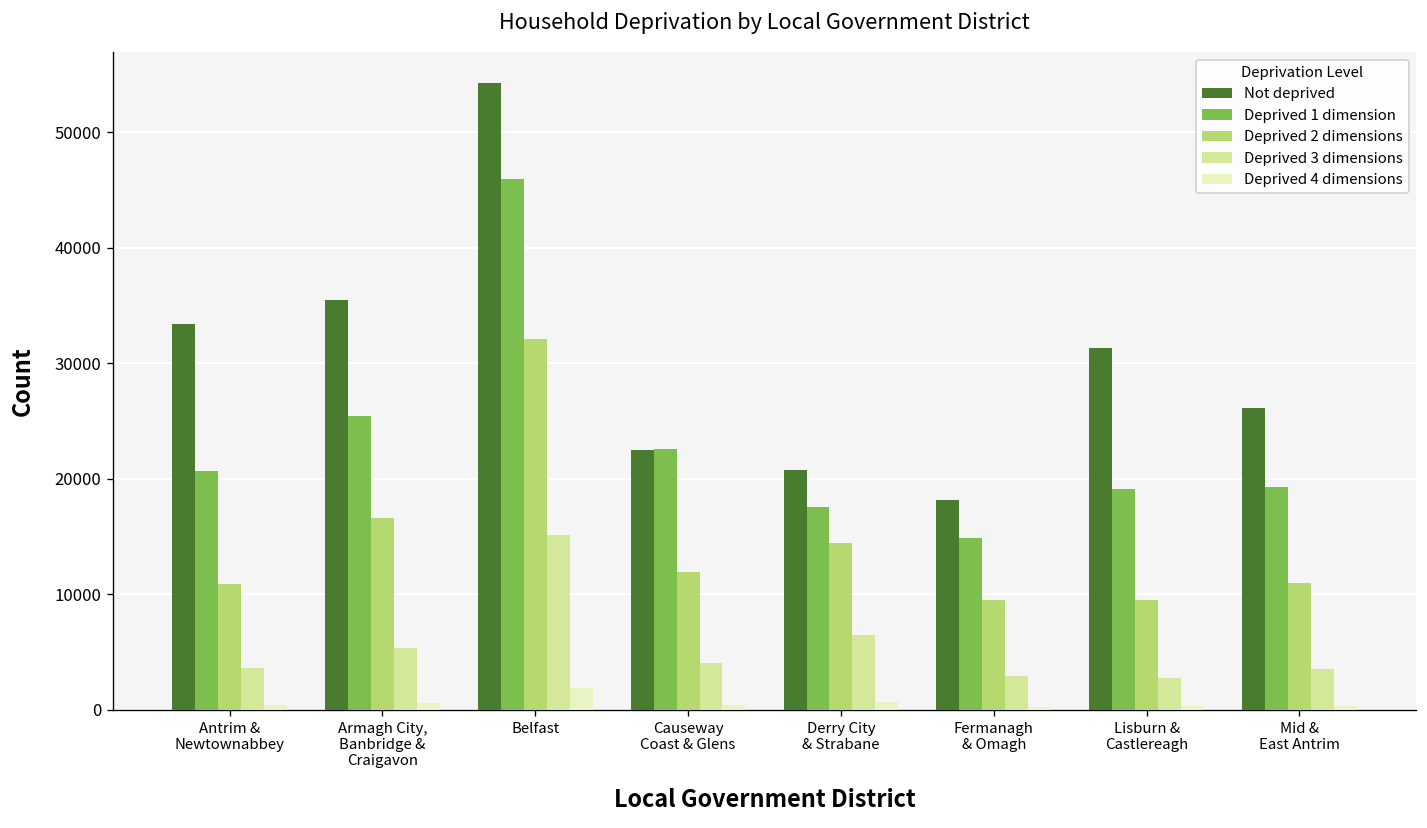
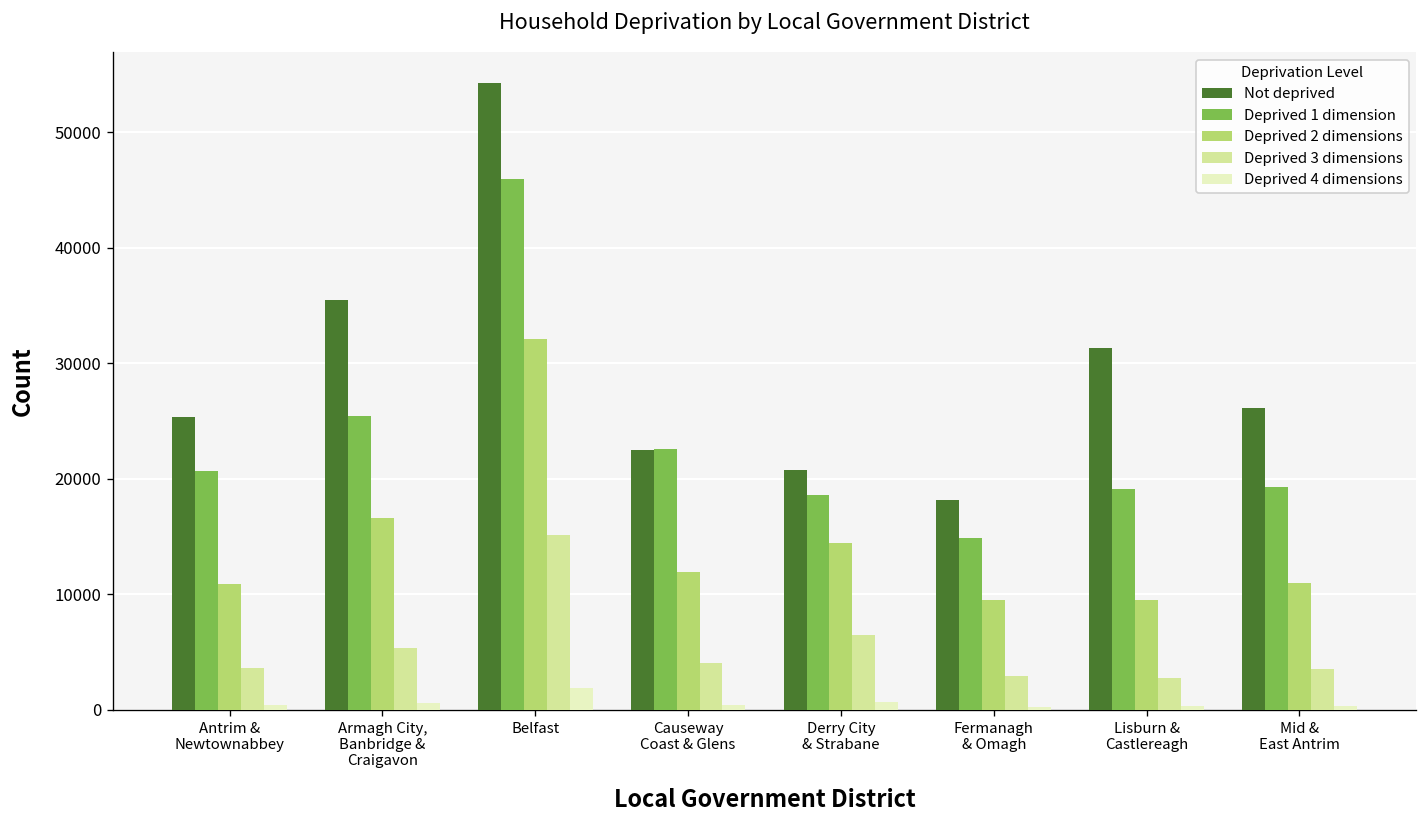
Not deprived, Antrim & Newtownabbey: 33000 -> 25000
Deprived 1 dimension, Derry City & Strabane: 18000 -> 19000
